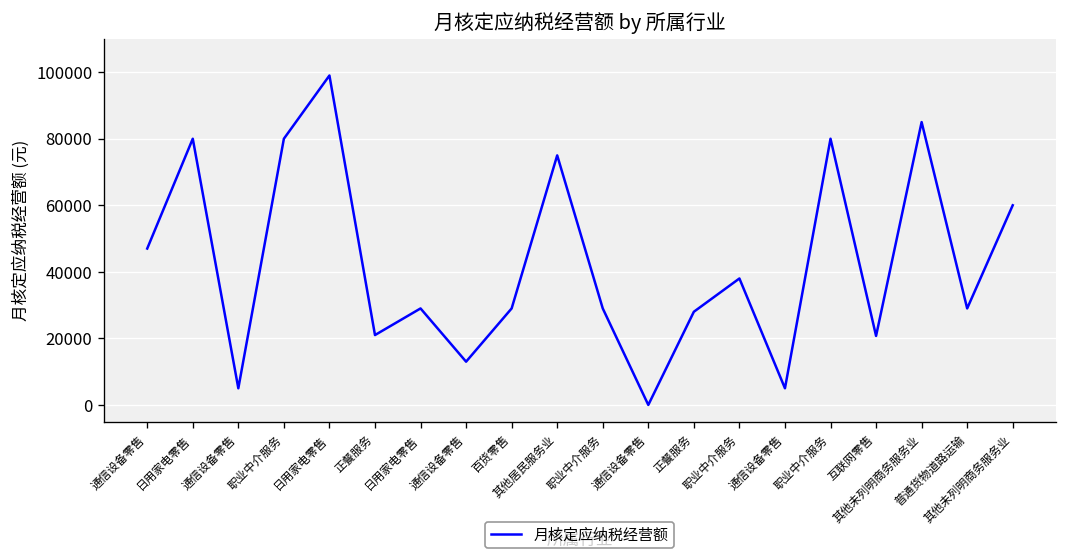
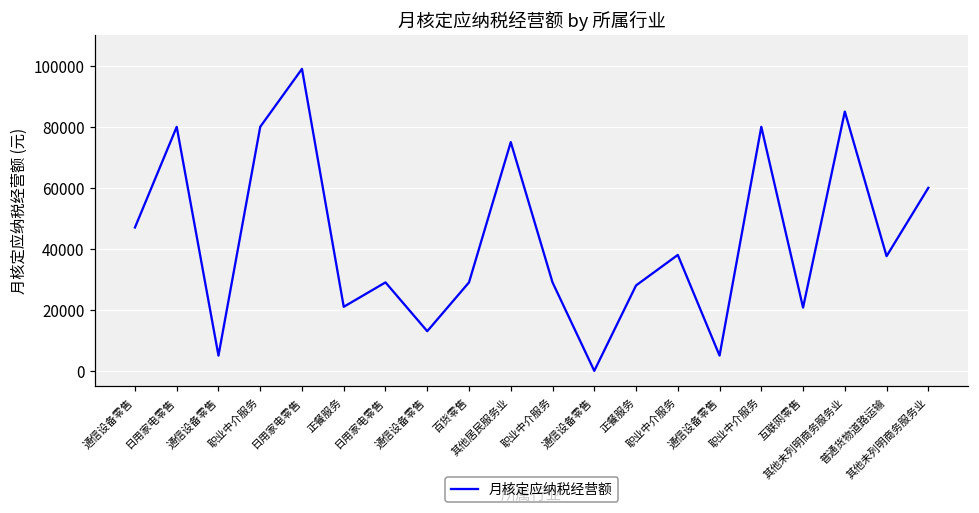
普通货物道路运输: 29000 -> 38000
